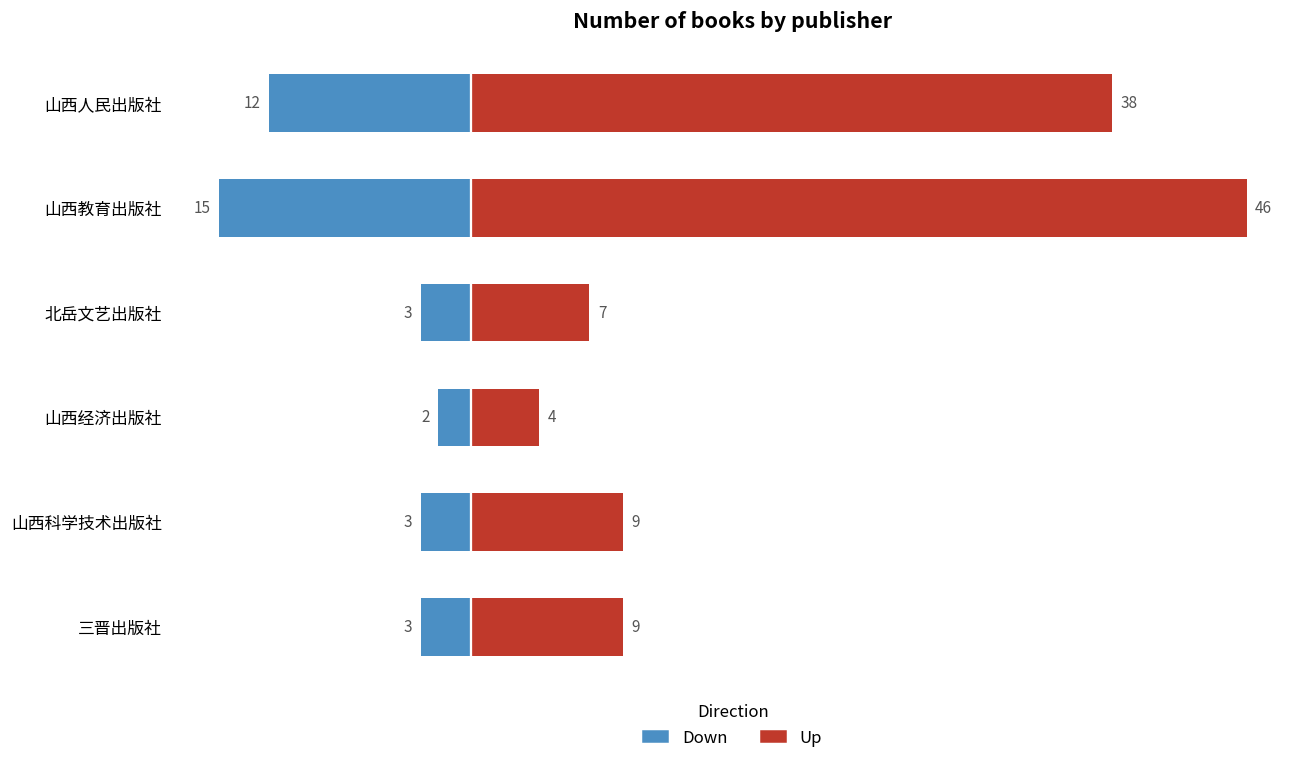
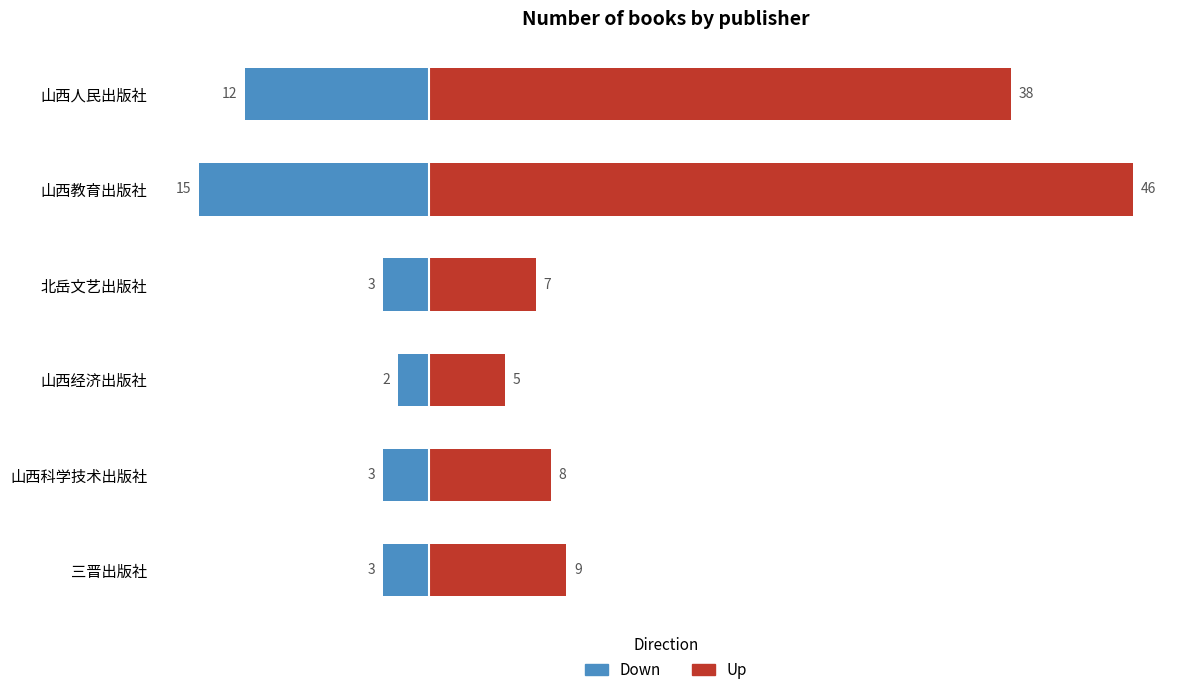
Up, 山西经济出版社: 4 -> 5
Up, 山西科学技术出版社: 9 -> 8
